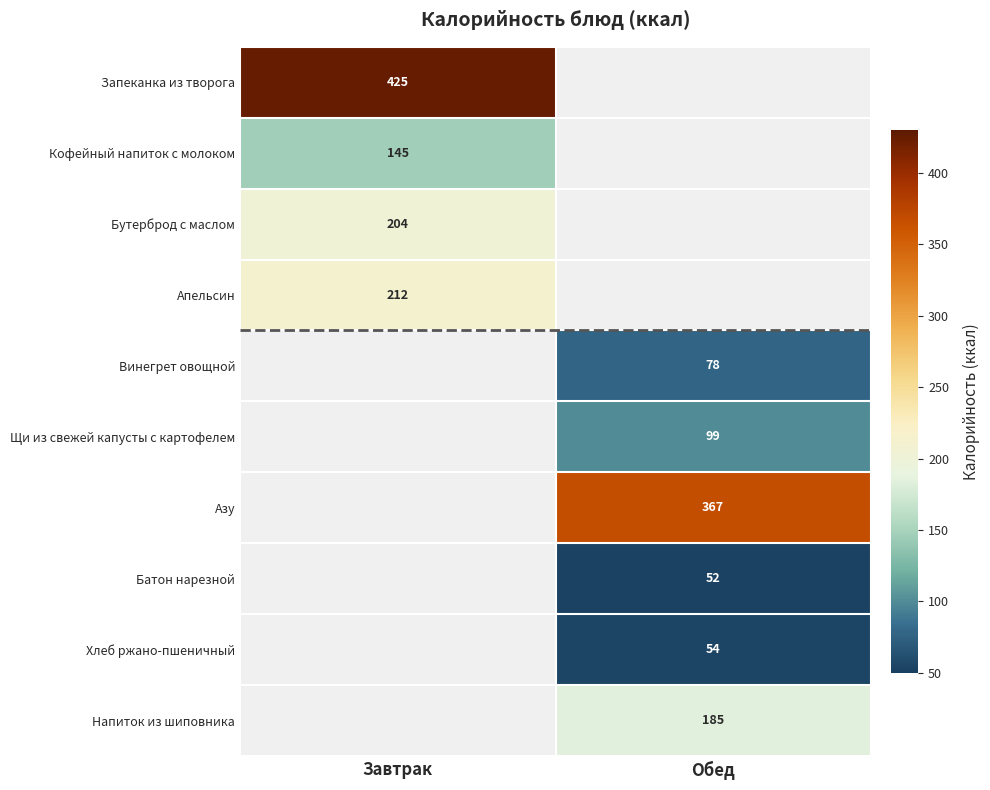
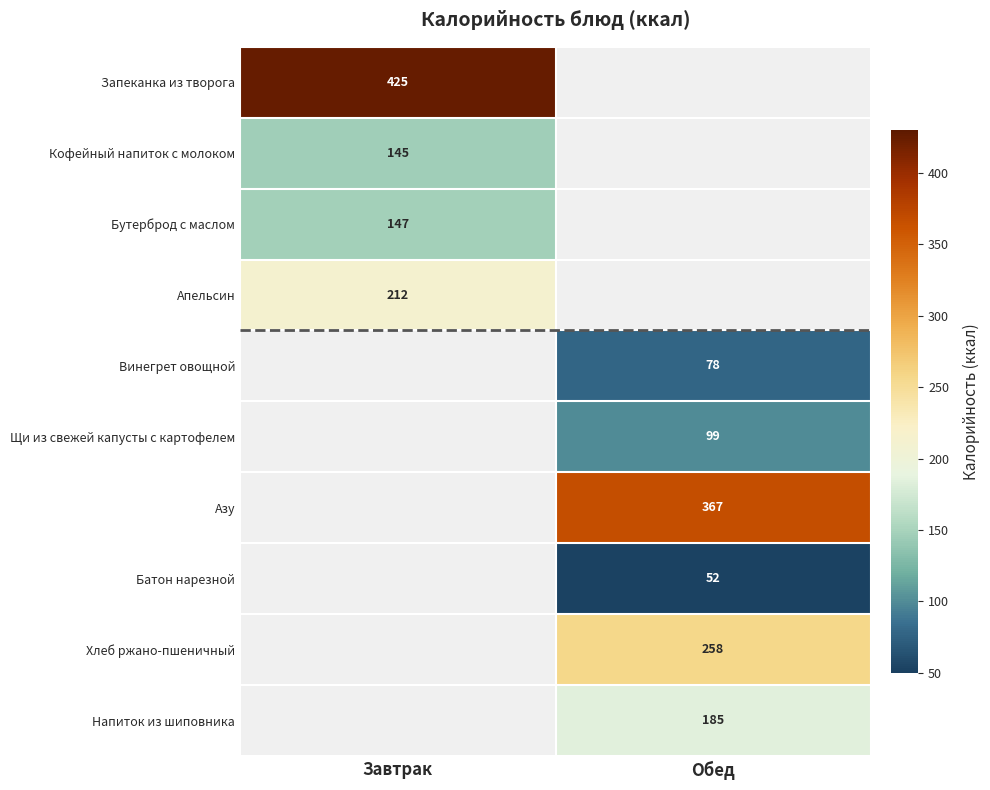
Бутерброд с маслом, Завтрак: 204 -> 147
Хлеб ржано-пшеничный, Обед: 54 -> 258
